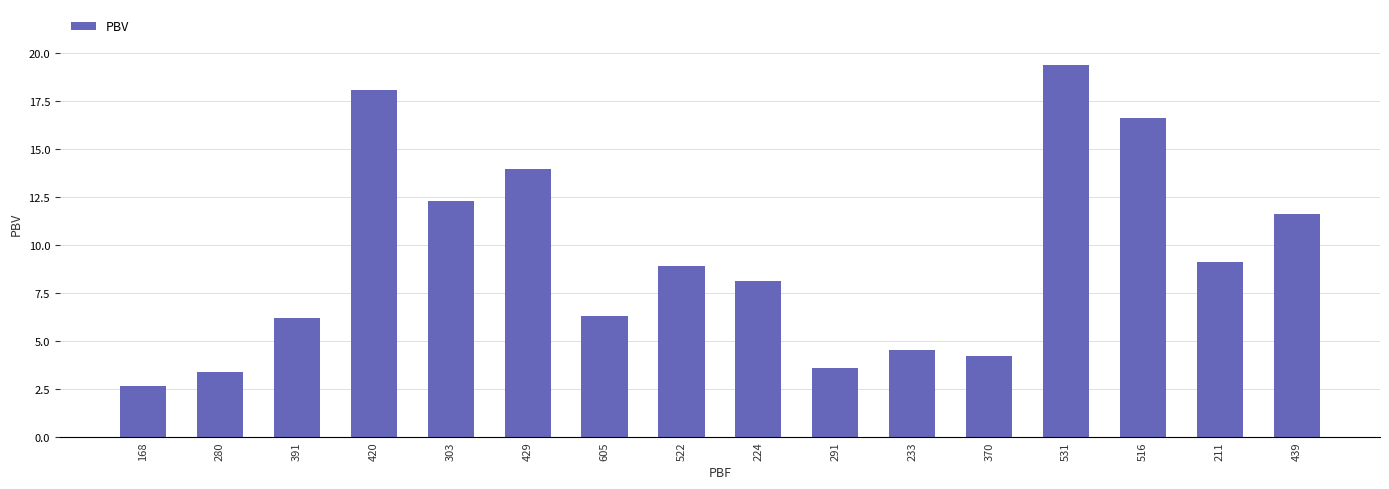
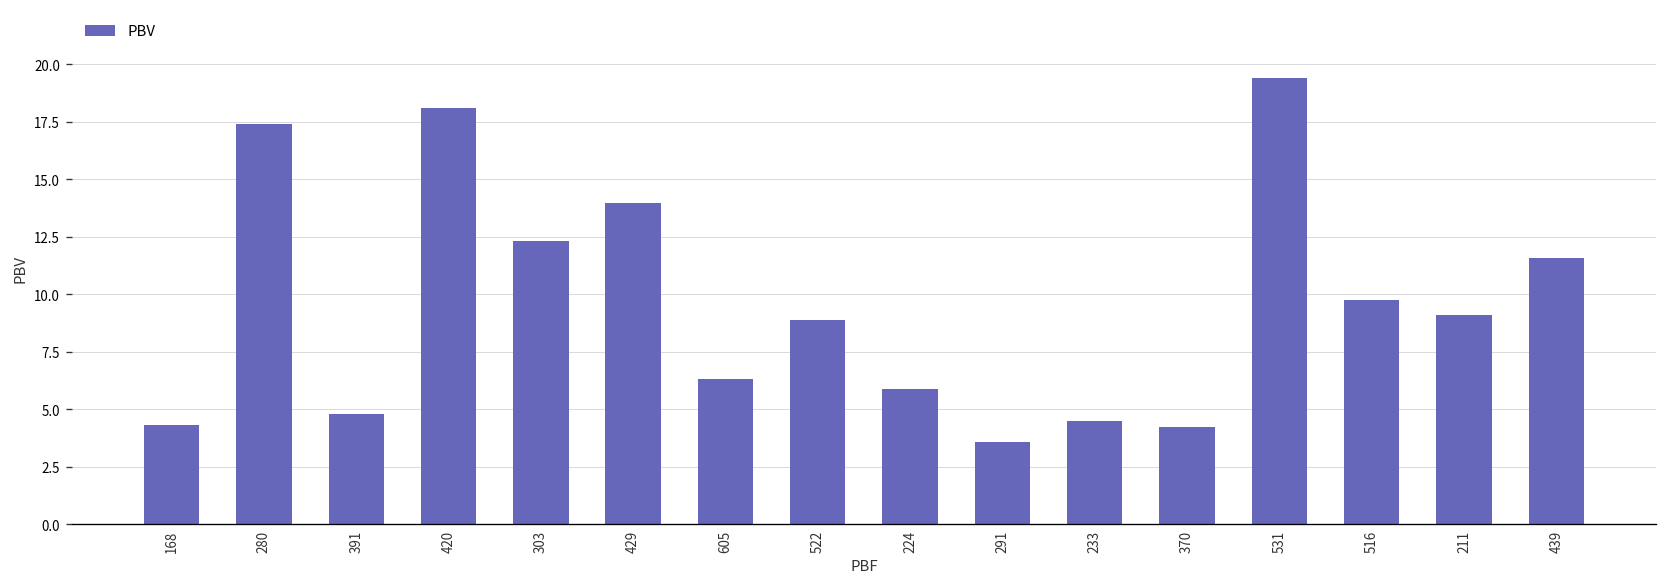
168: 2.6 -> 4.3
280: 3.4 -> 17.4
391: 6.2 -> 4.8
224: 8.1 -> 5.9
516: 16.6 -> 9.8
